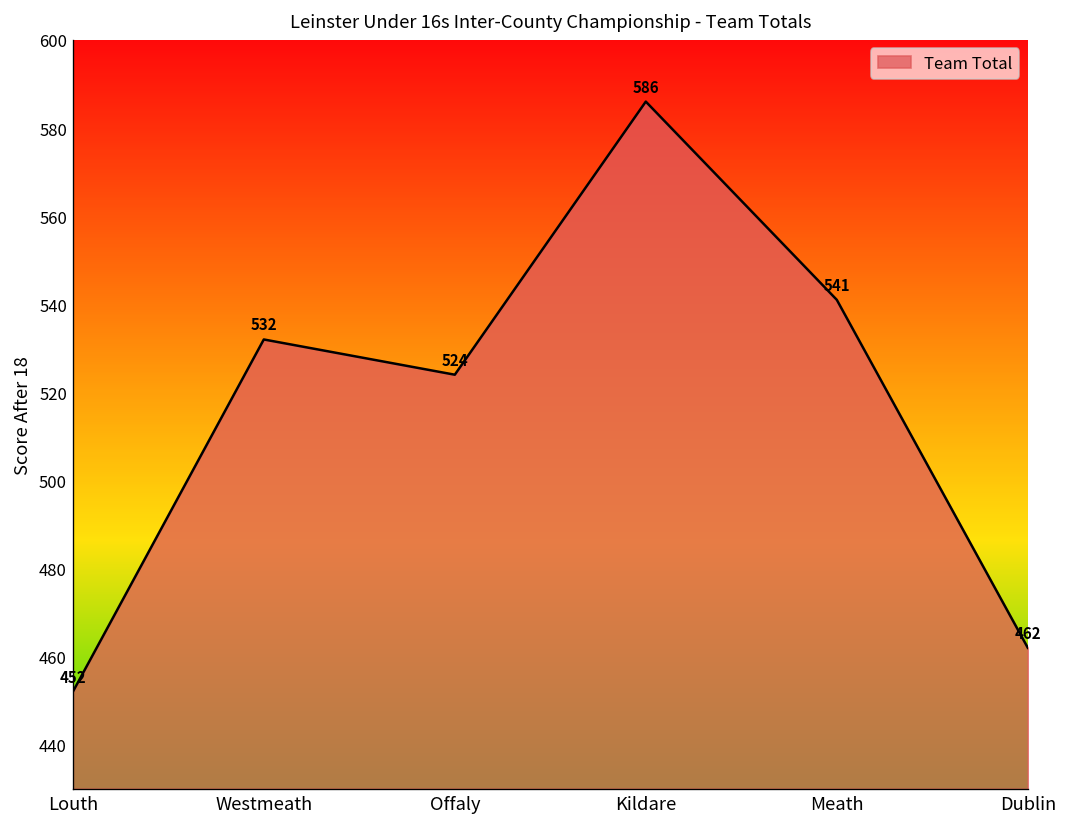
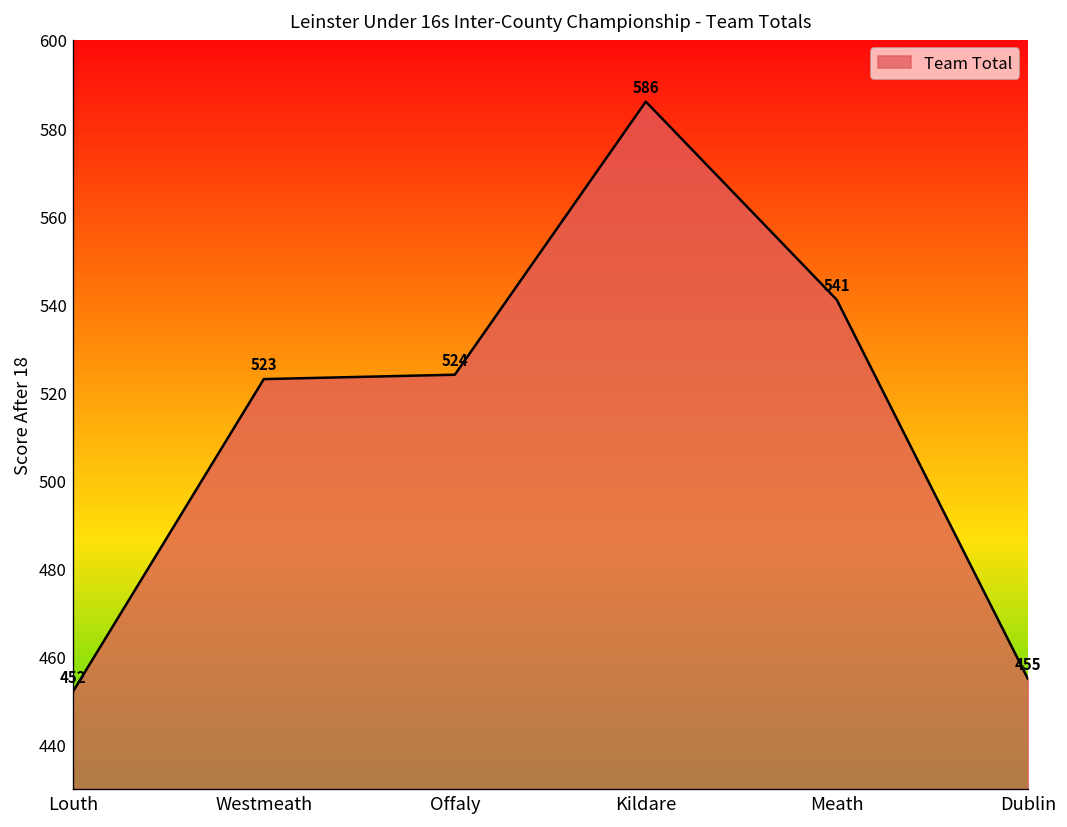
Westmeath: 532 -> 523
Dublin: 462 -> 455
